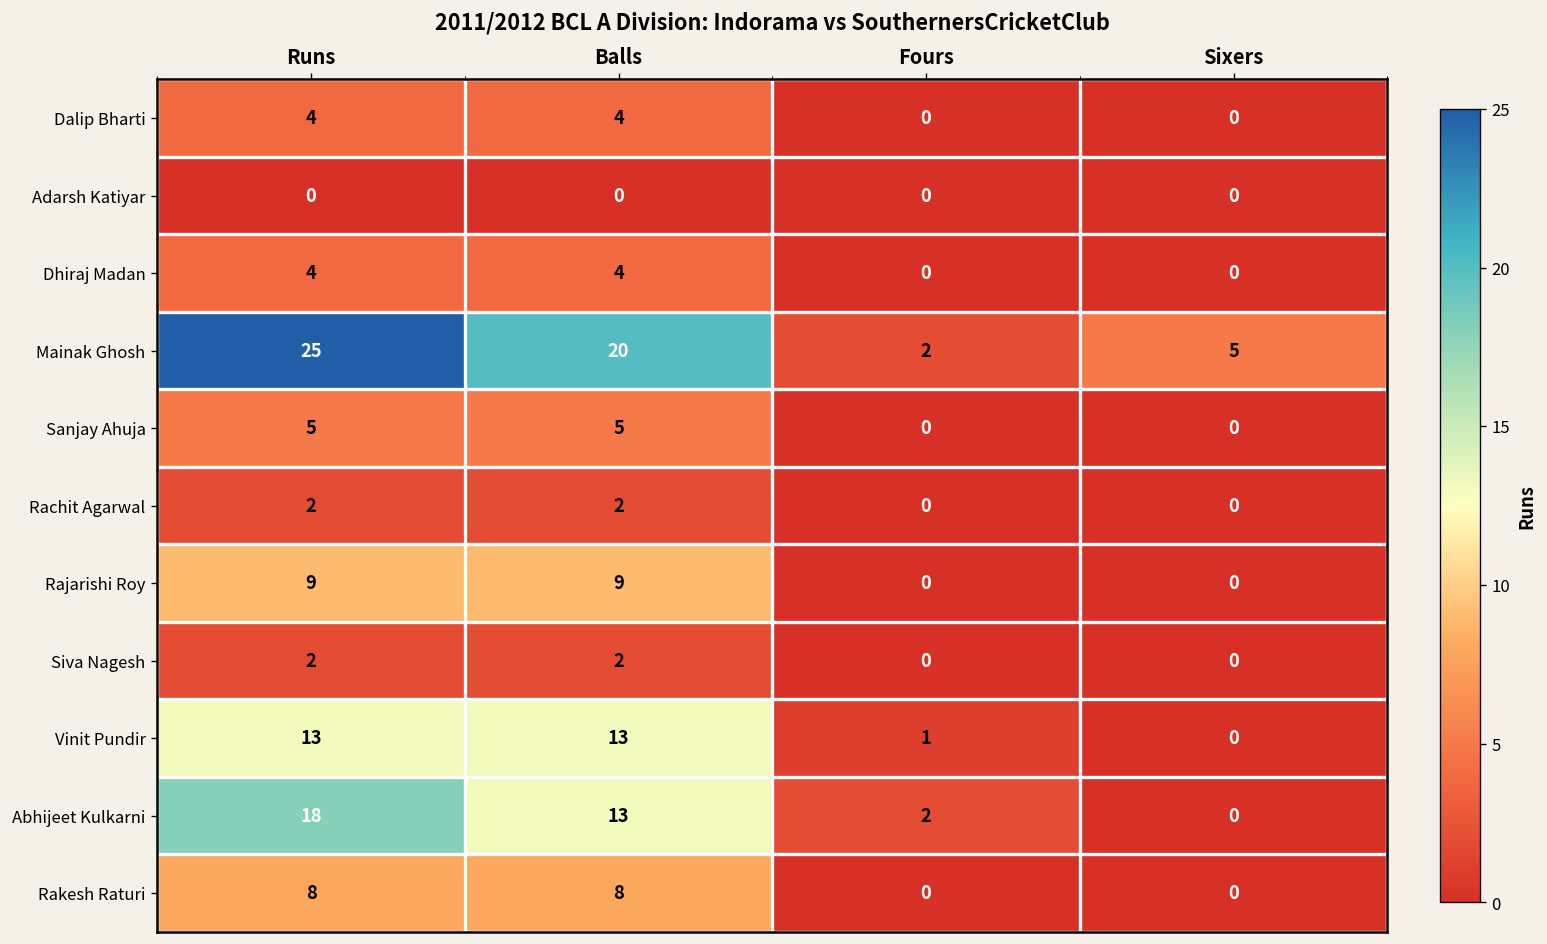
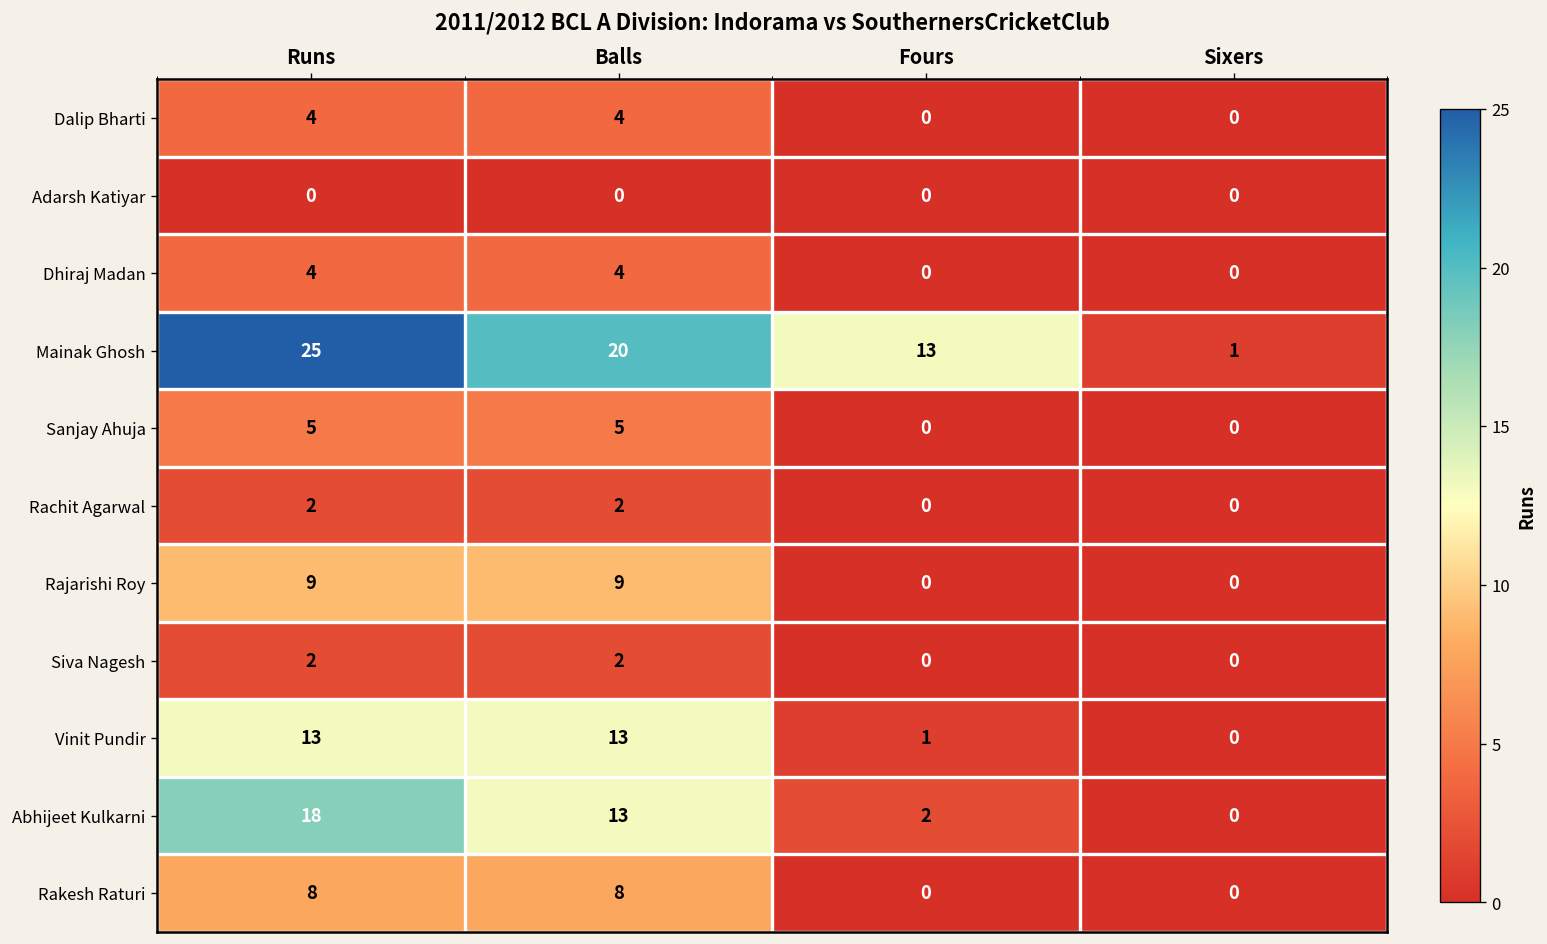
Mainak Ghosh, Fours: 2 -> 13
Mainak Ghosh, Sixers: 5 -> 1
